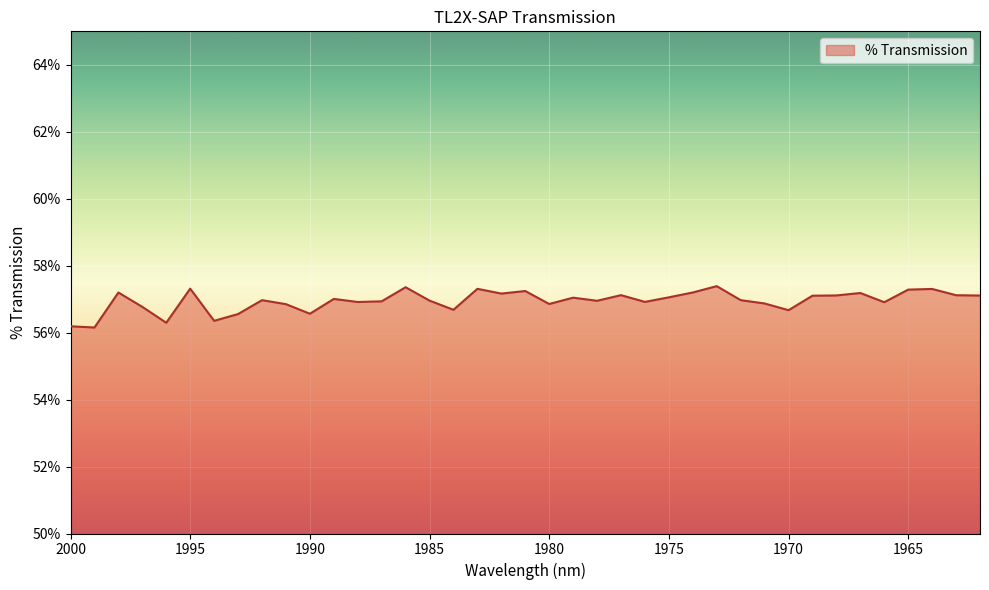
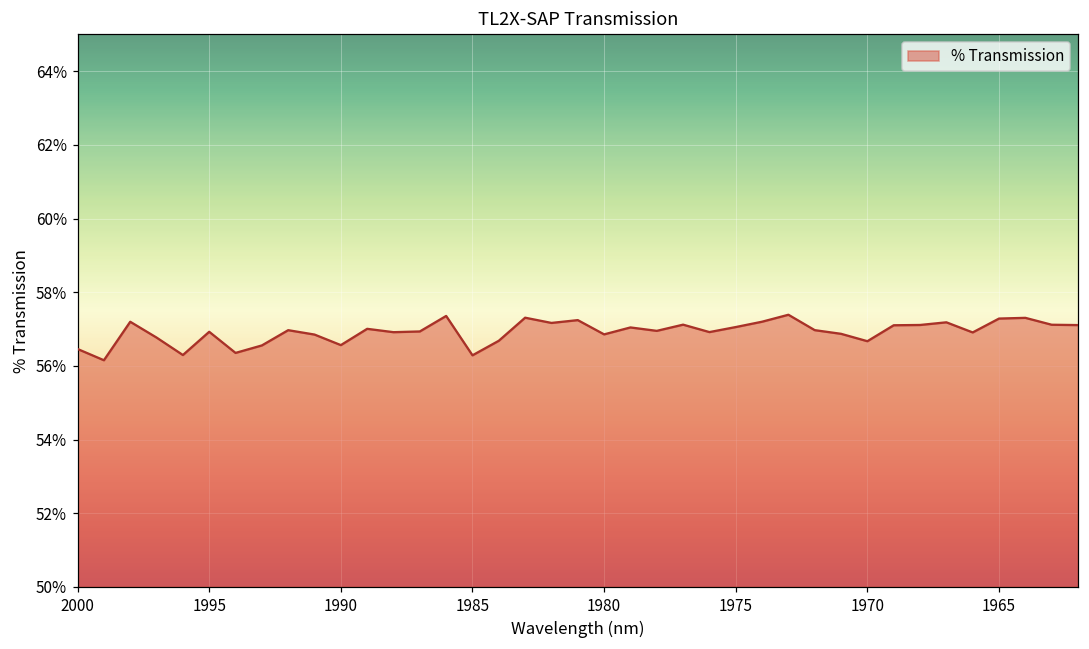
2000: 56.2% -> 56.5%
1995: 57.3% -> 56.9%
1985: 57.0% -> 56.3%
